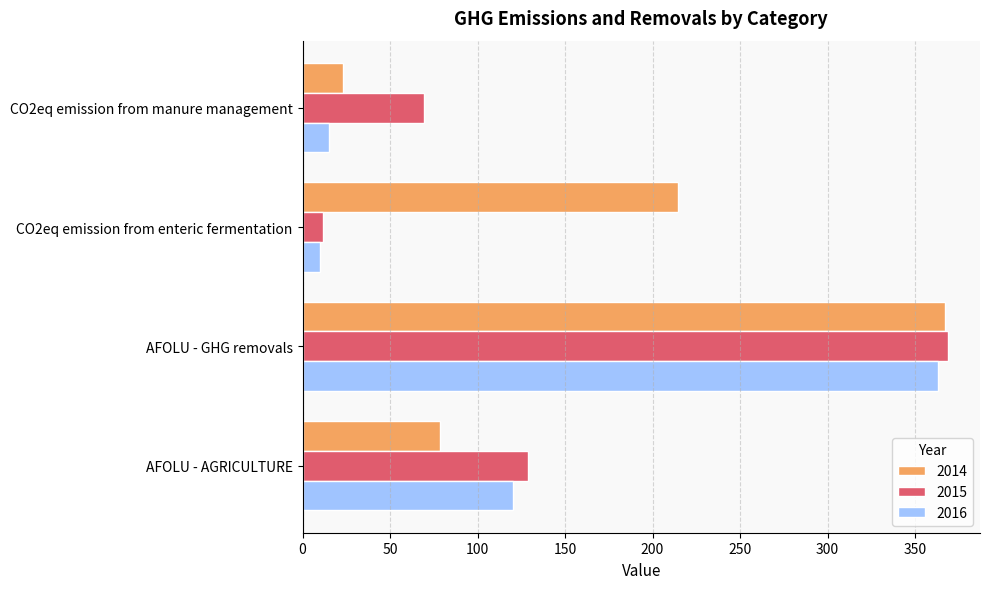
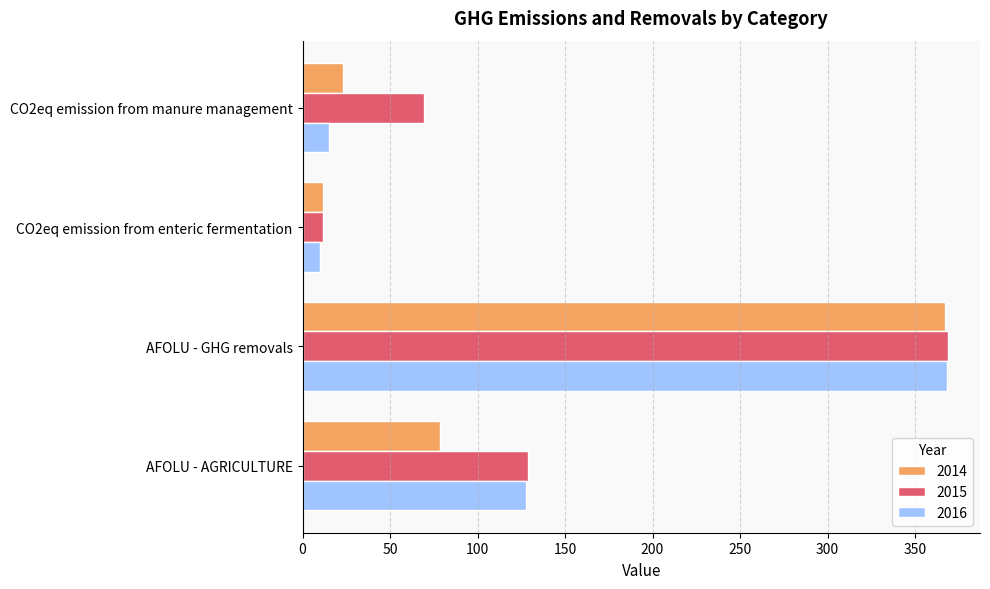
2014, CO2eq emission from enteric fermentation: 215 -> 12
2016, AFOLU - GHG removals: 363 -> 368
2016, AFOLU - AGRICULTURE: 120 -> 128
